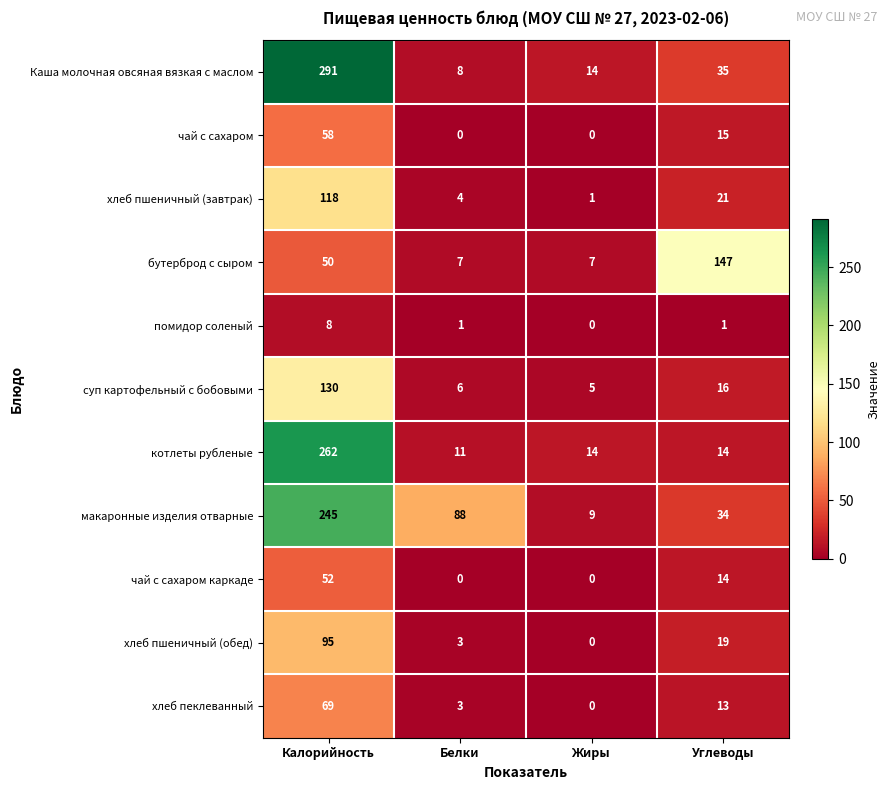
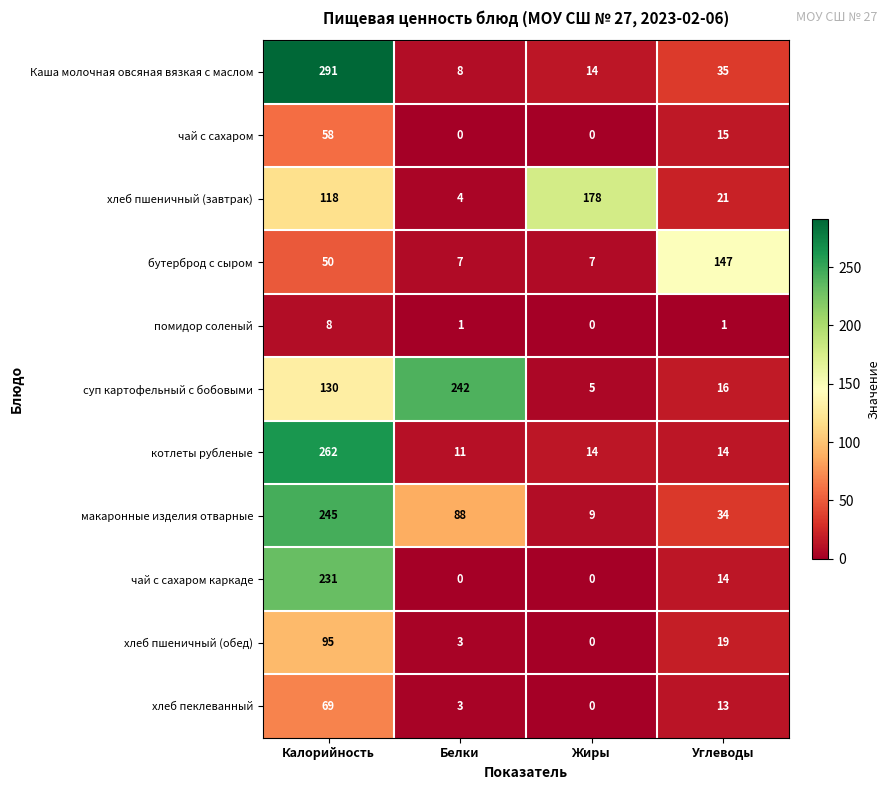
хлеб пшеничный (завтрак), Жиры: 1 -> 178
суп картофельный с бобовыми, Белки: 6 -> 242
чай с сахаром каркаде, Калорийность: 52 -> 231
